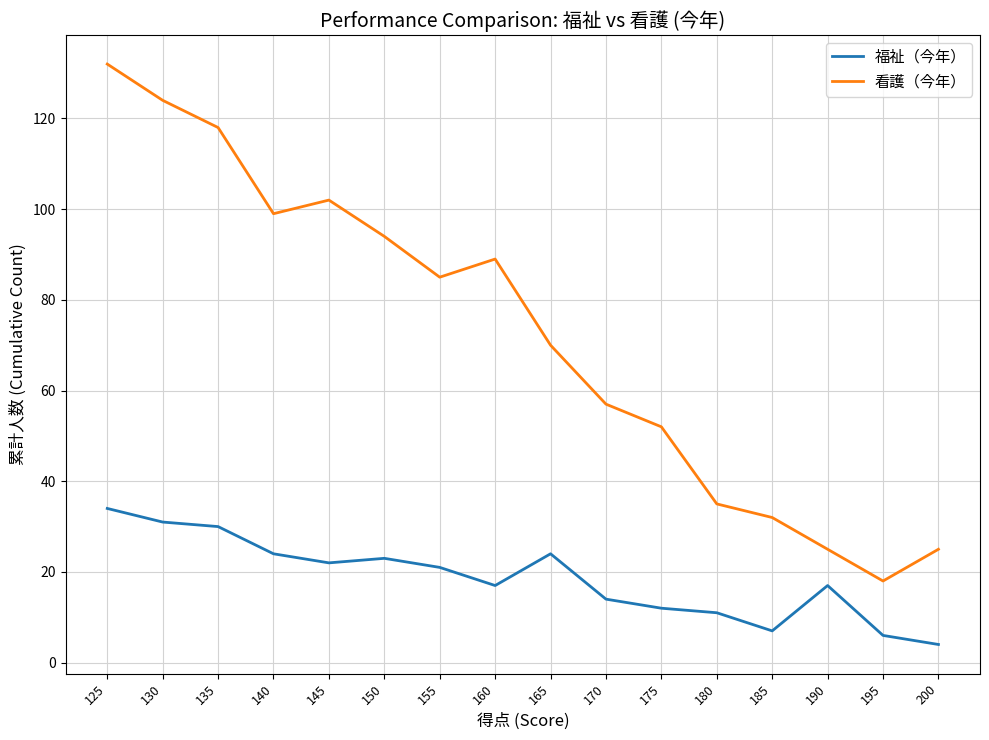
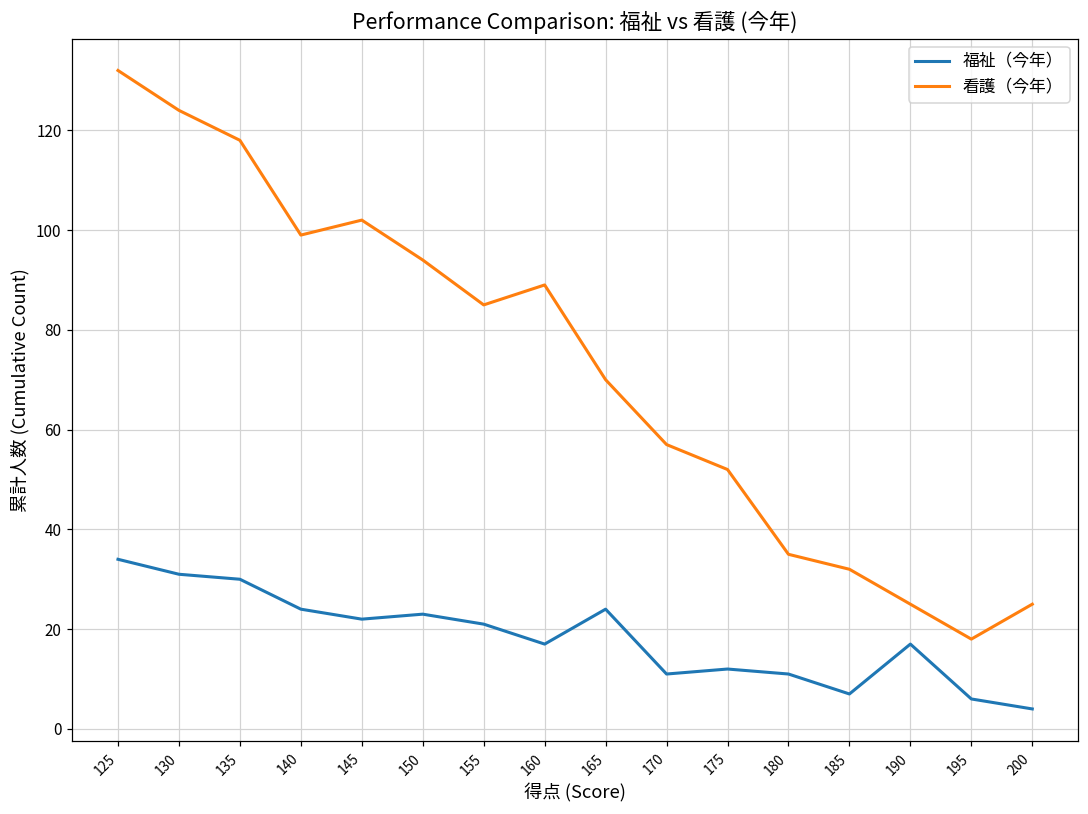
福祉（今年）, 170: 14 -> 11
